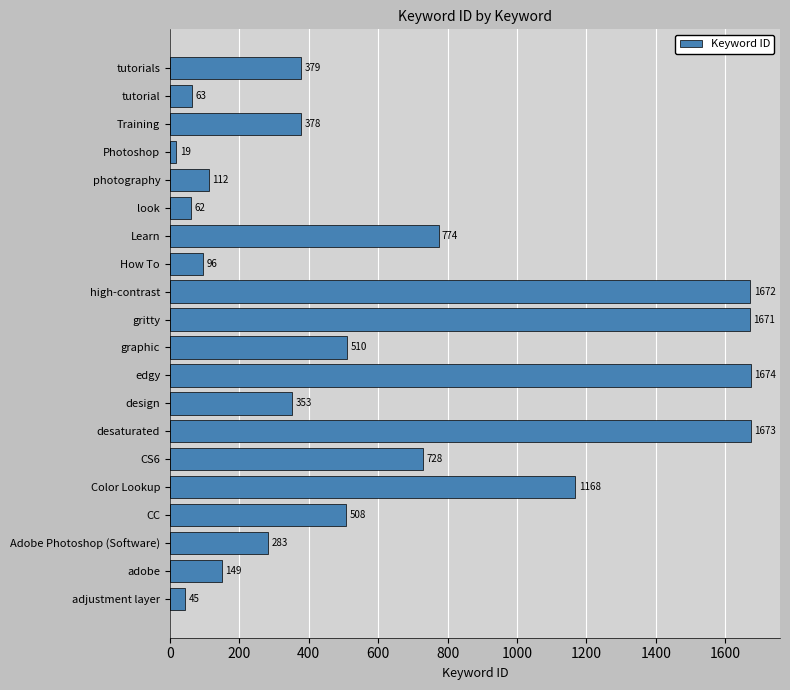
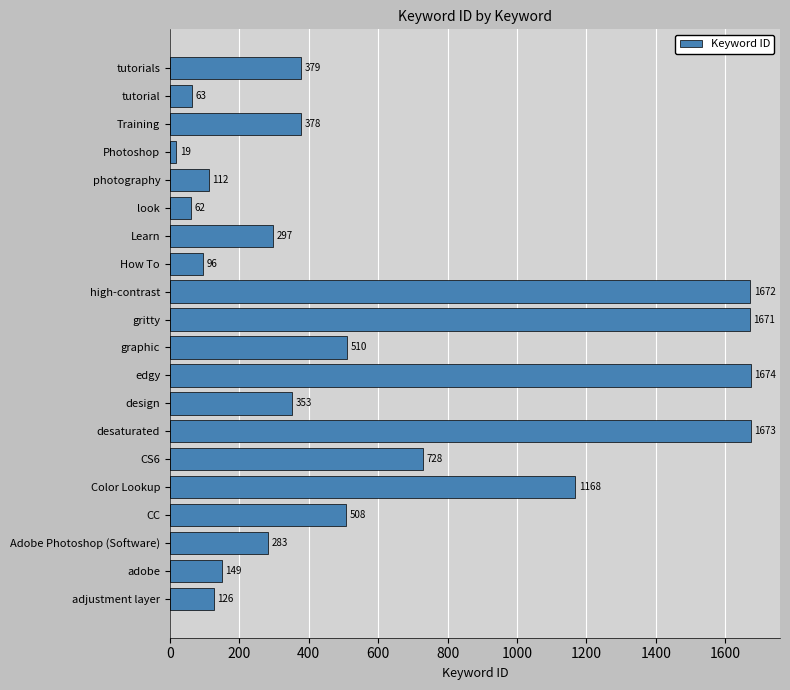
Learn: 774 -> 297
adjustment layer: 45 -> 126
